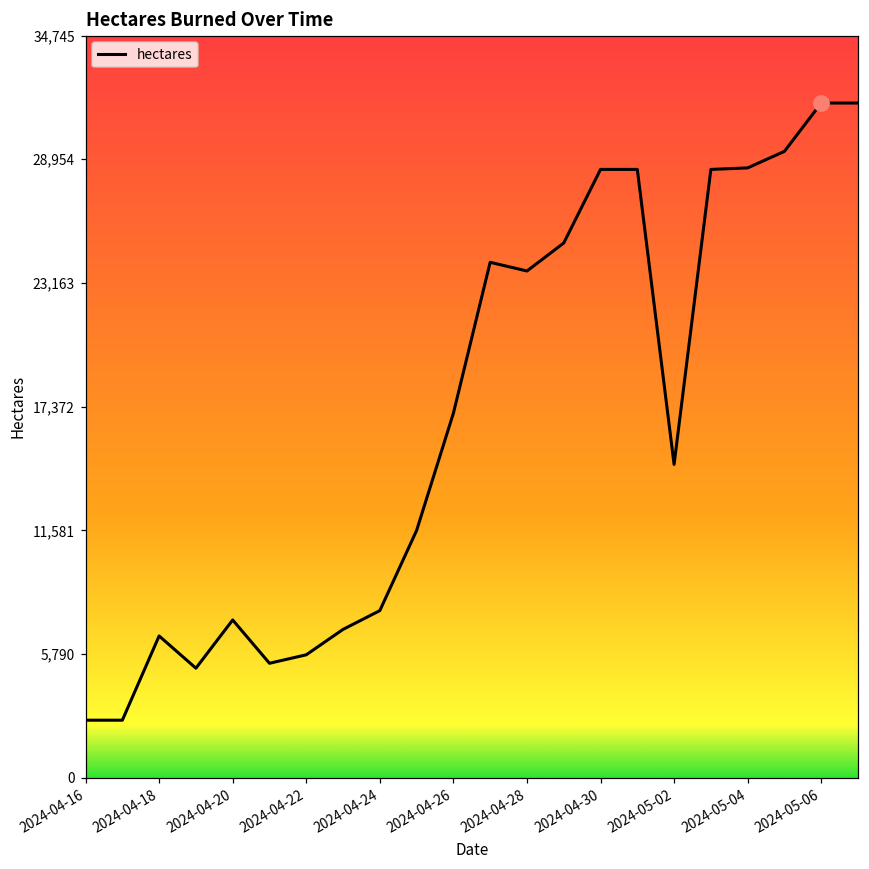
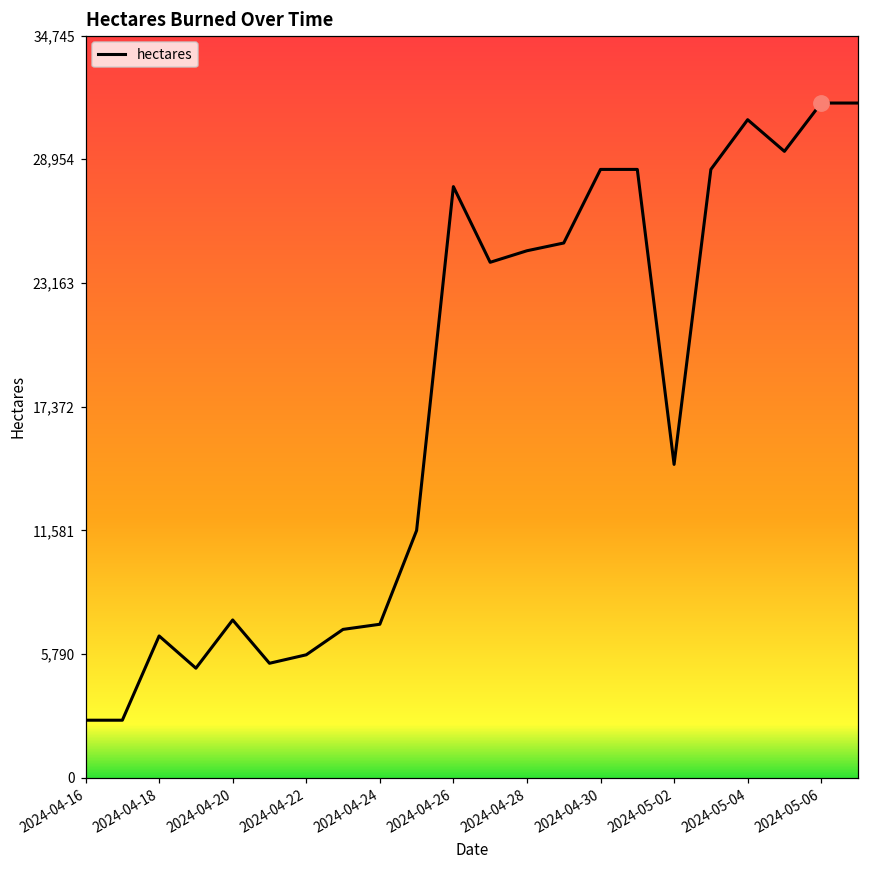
hectares, 2024-04-24: 7,800 -> 7,200
hectares, 2024-04-26: 17,100 -> 27,700
hectares, 2024-04-28: 23,700 -> 24,700
hectares, 2024-05-04: 28,600 -> 30,800
